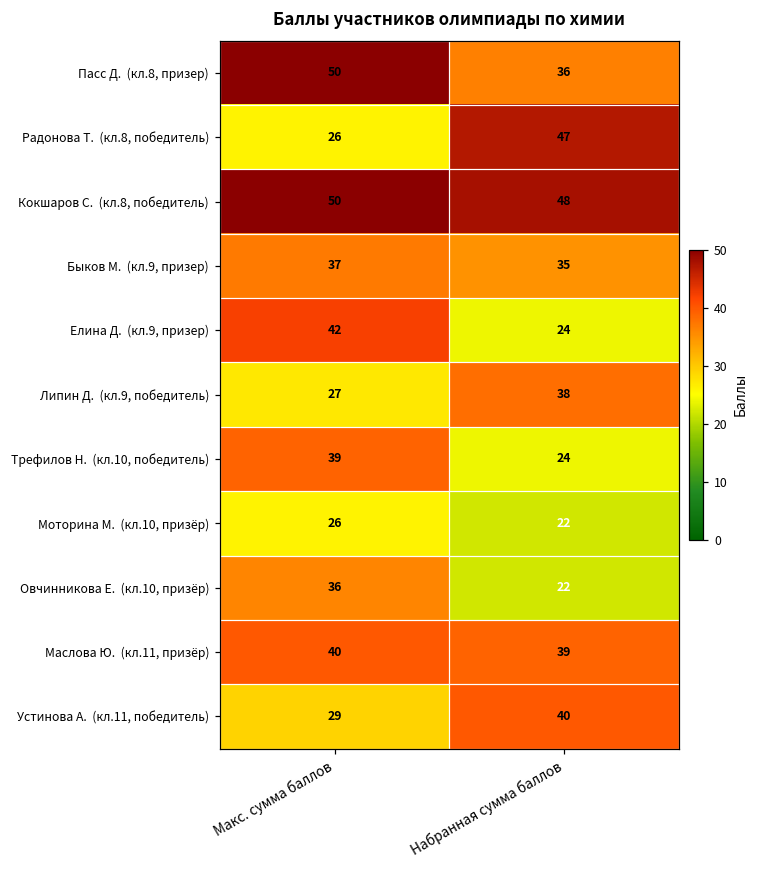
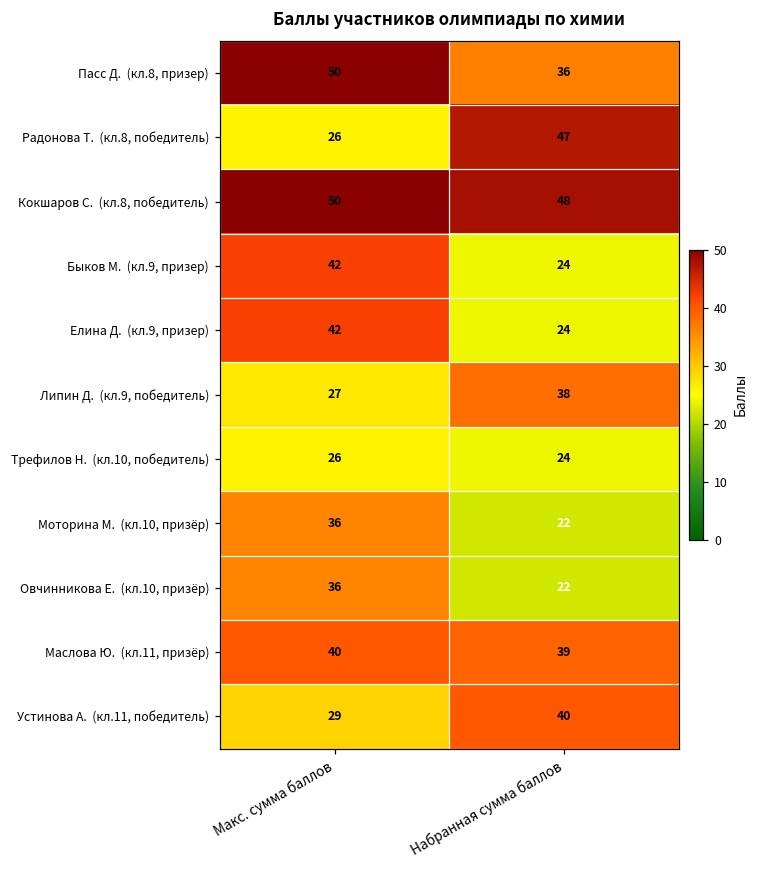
Быков М. (кл.9, призер), Макс. сумма баллов: 37 -> 42
Быков М. (кл.9, призер), Набранная сумма баллов: 35 -> 24
Трефилов Н. (кл.10, победитель), Макс. сумма баллов: 39 -> 26
Моторина М. (кл.10, призёр), Макс. сумма баллов: 26 -> 36
